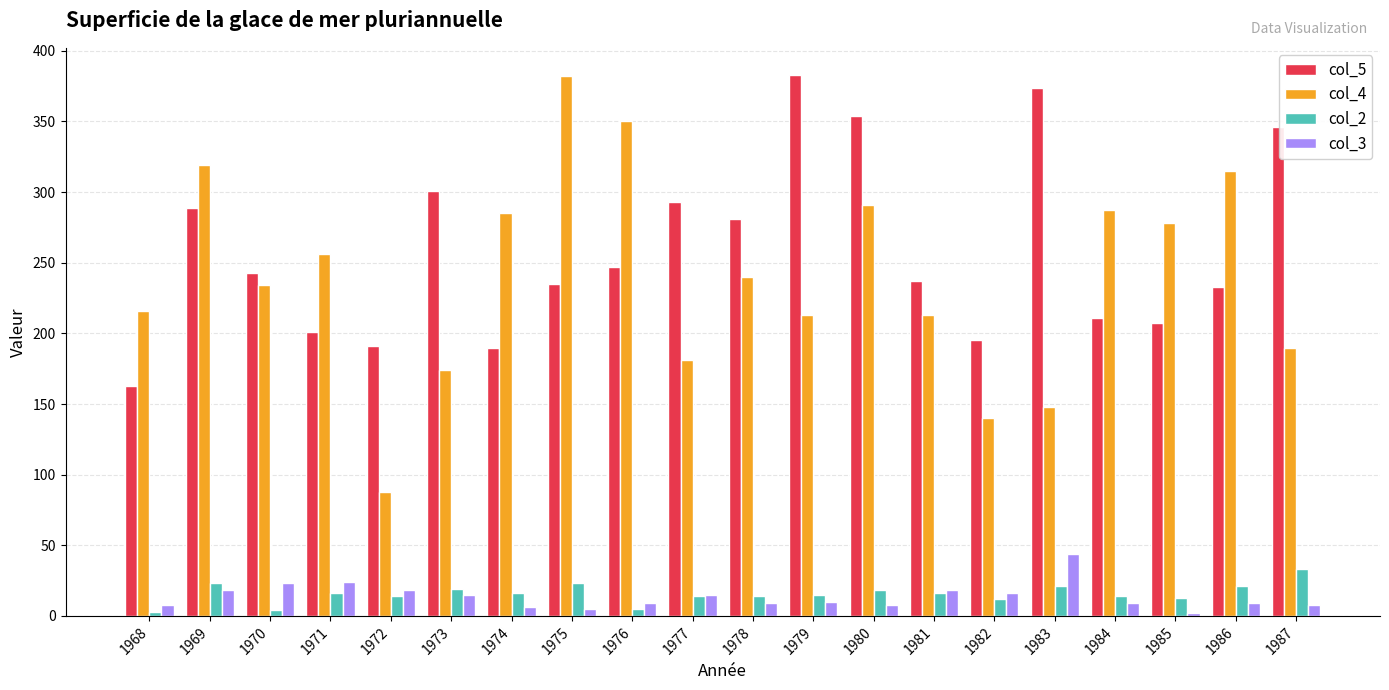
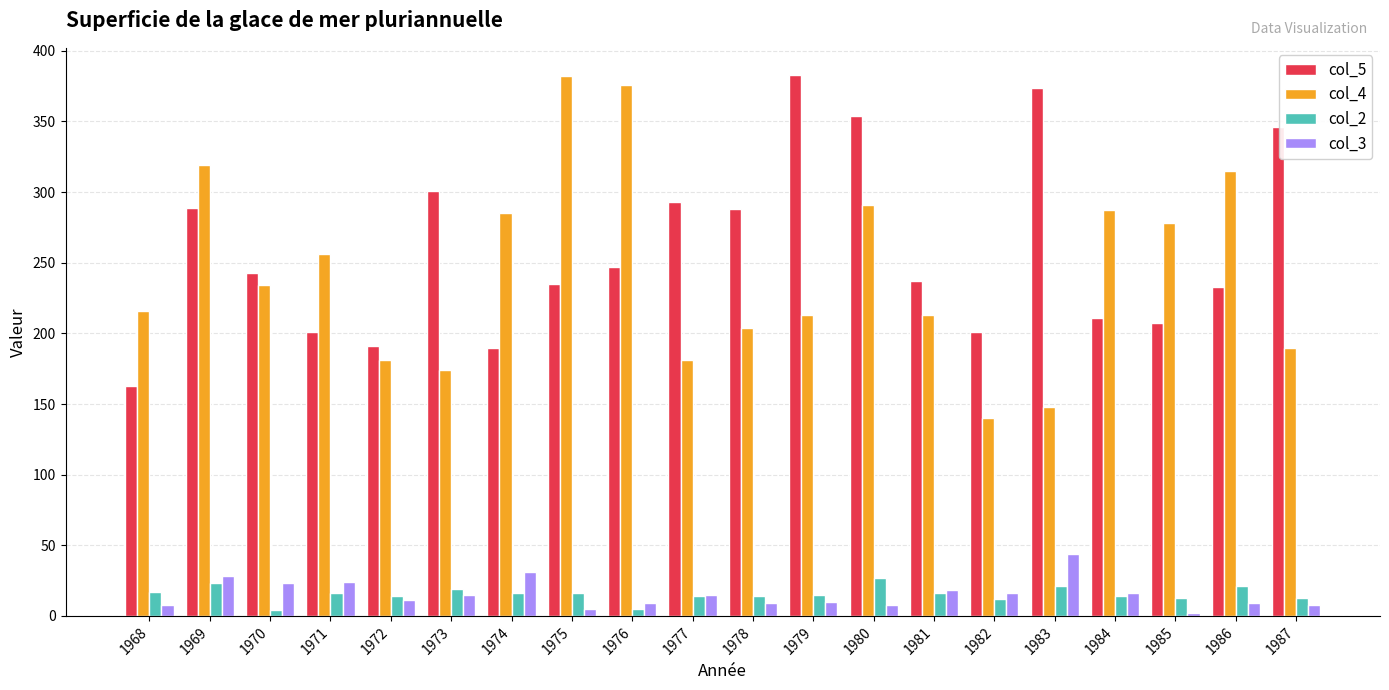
col_2, 1968: 3 -> 17
col_3, 1969: 18 -> 28
col_4, 1972: 88 -> 181
col_3, 1972: 18 -> 11
col_3, 1974: 6 -> 31
col_2, 1975: 23 -> 16
col_4, 1976: 350 -> 376
col_5, 1978: 281 -> 288
col_4, 1978: 240 -> 204
col_2, 1980: 18 -> 27
col_5, 1982: 195 -> 201
col_3, 1984: 9 -> 16
col_2, 1987: 33 -> 13
